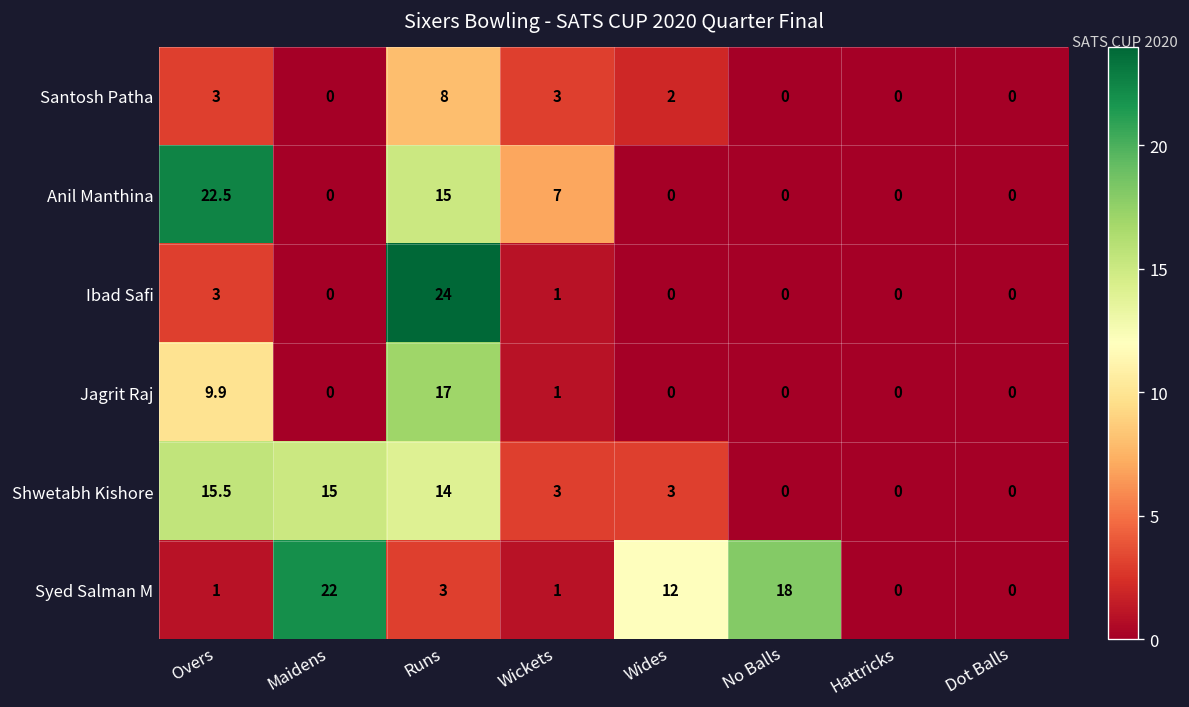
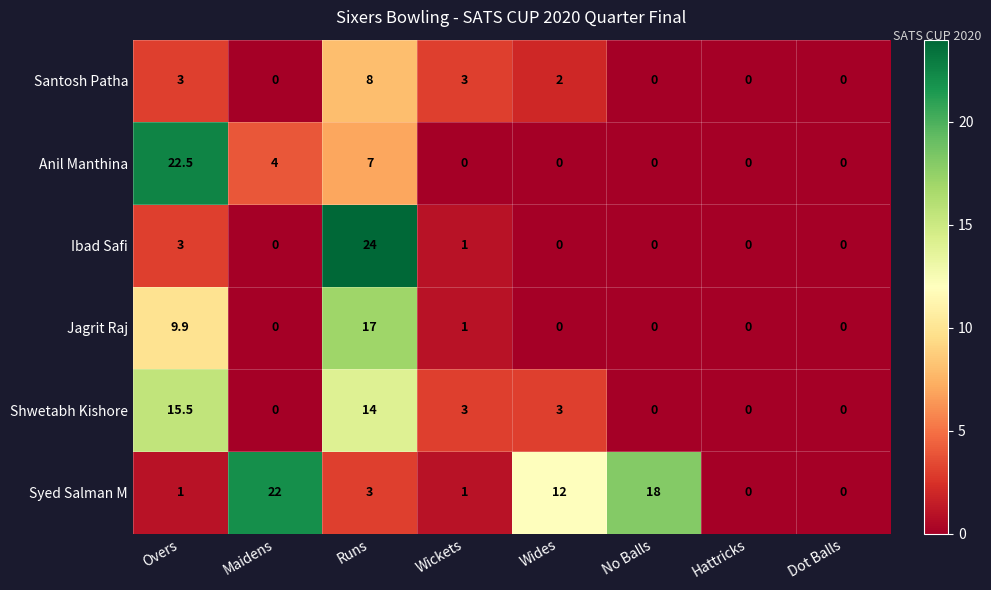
Anil Manthina, Maidens: 0 -> 4
Anil Manthina, Runs: 15 -> 7
Anil Manthina, Wickets: 7 -> 0
Shwetabh Kishore, Maidens: 15 -> 0
